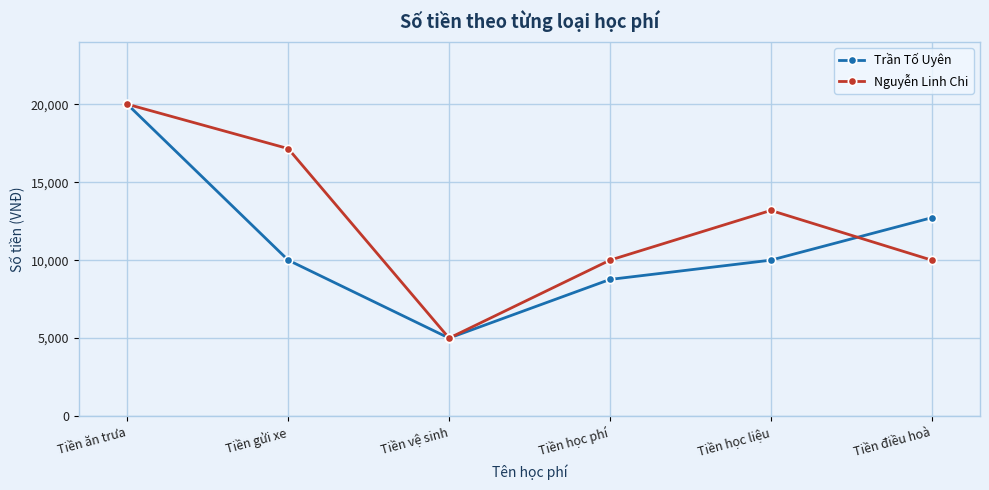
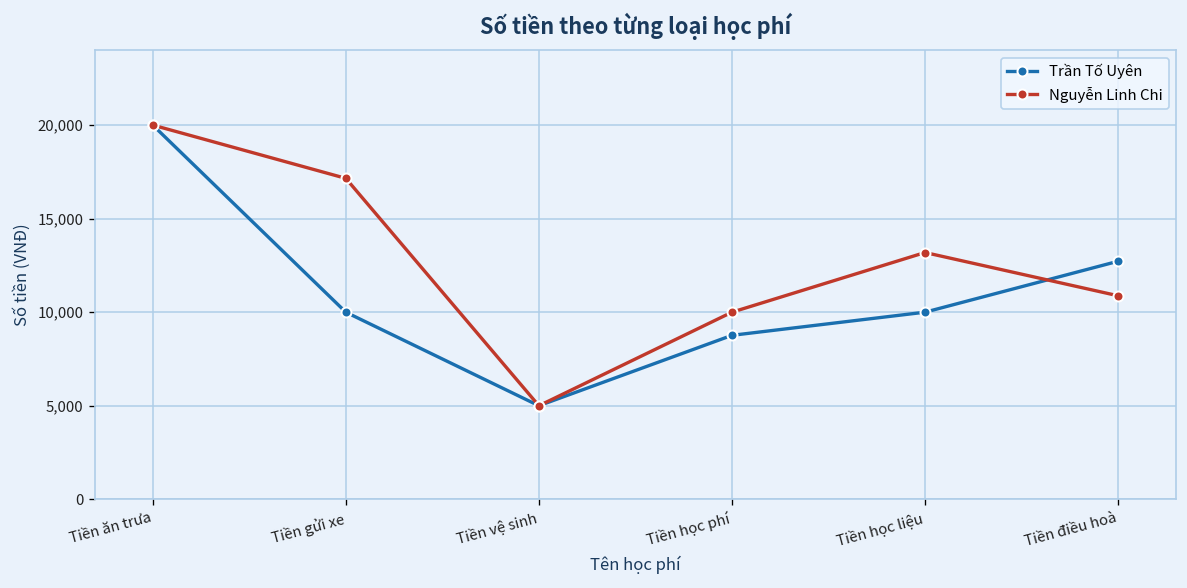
Nguyễn Linh Chi, Tiền điều hoà: 10,000 -> 10,900
